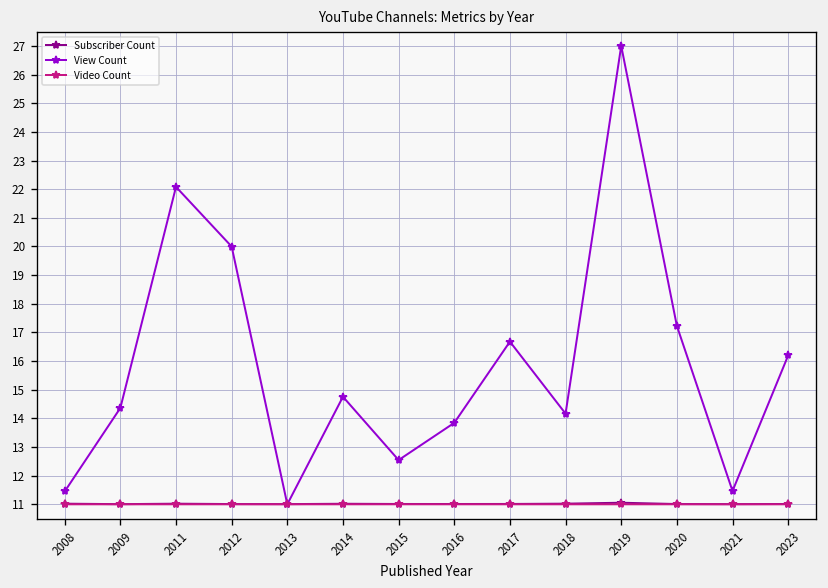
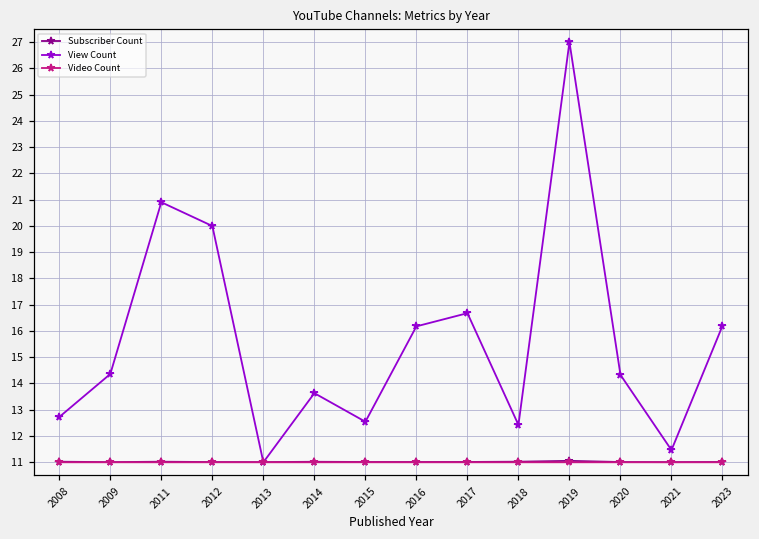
View Count, 2008: 11.4 -> 12.7
View Count, 2011: 22.1 -> 20.9
View Count, 2014: 14.8 -> 13.6
View Count, 2016: 13.8 -> 16.2
View Count, 2018: 14.2 -> 12.4
View Count, 2020: 17.2 -> 14.3
